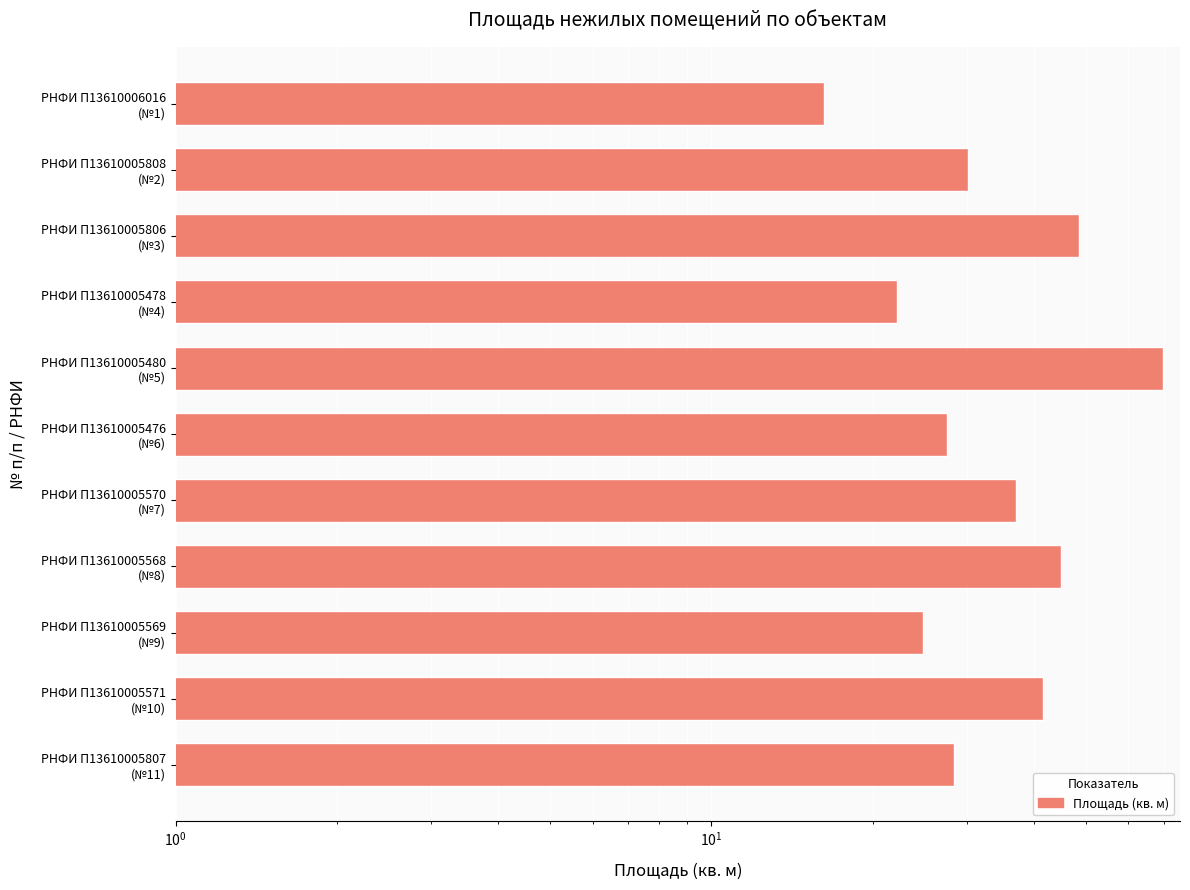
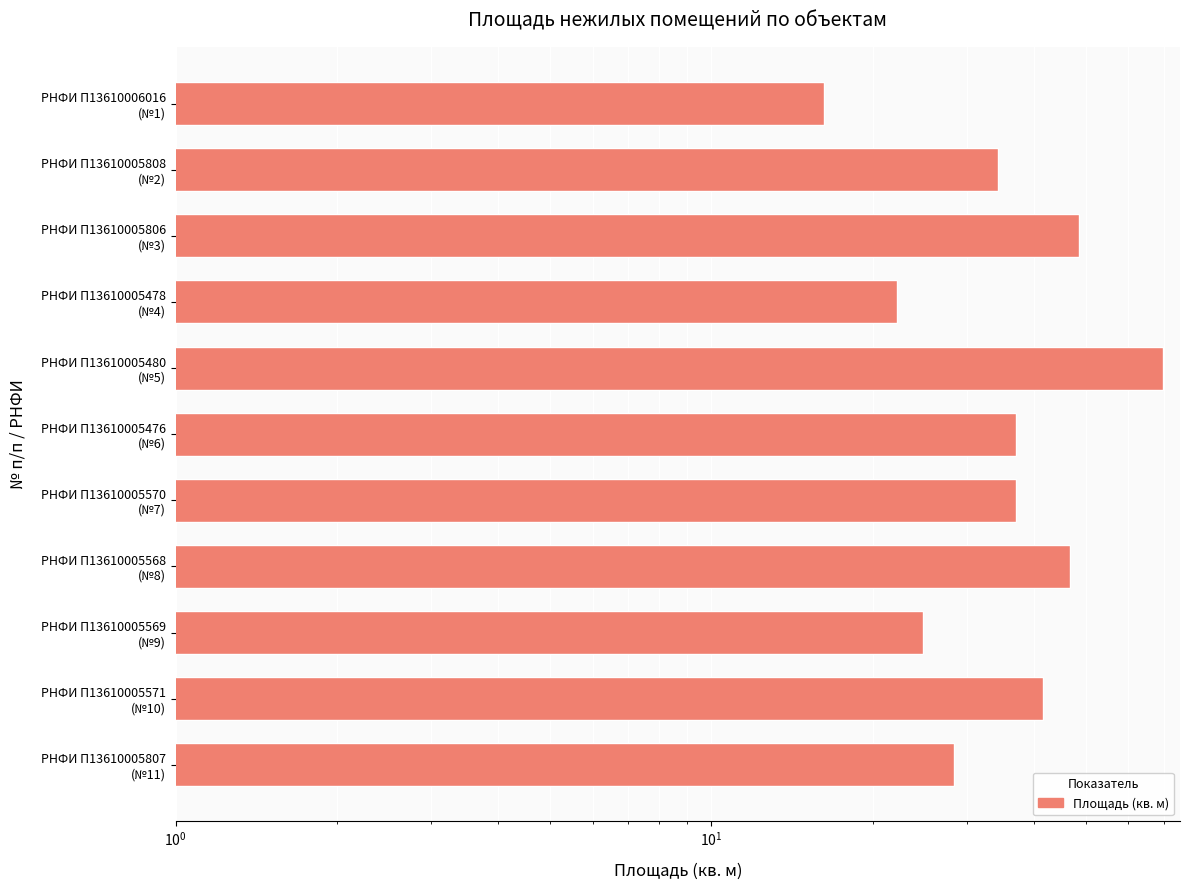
РНФИ П13610005808 (№2): 30 -> 34
РНФИ П13610005476 (№6): 28 -> 37
РНФИ П13610005568 (№8): 45 -> 47
